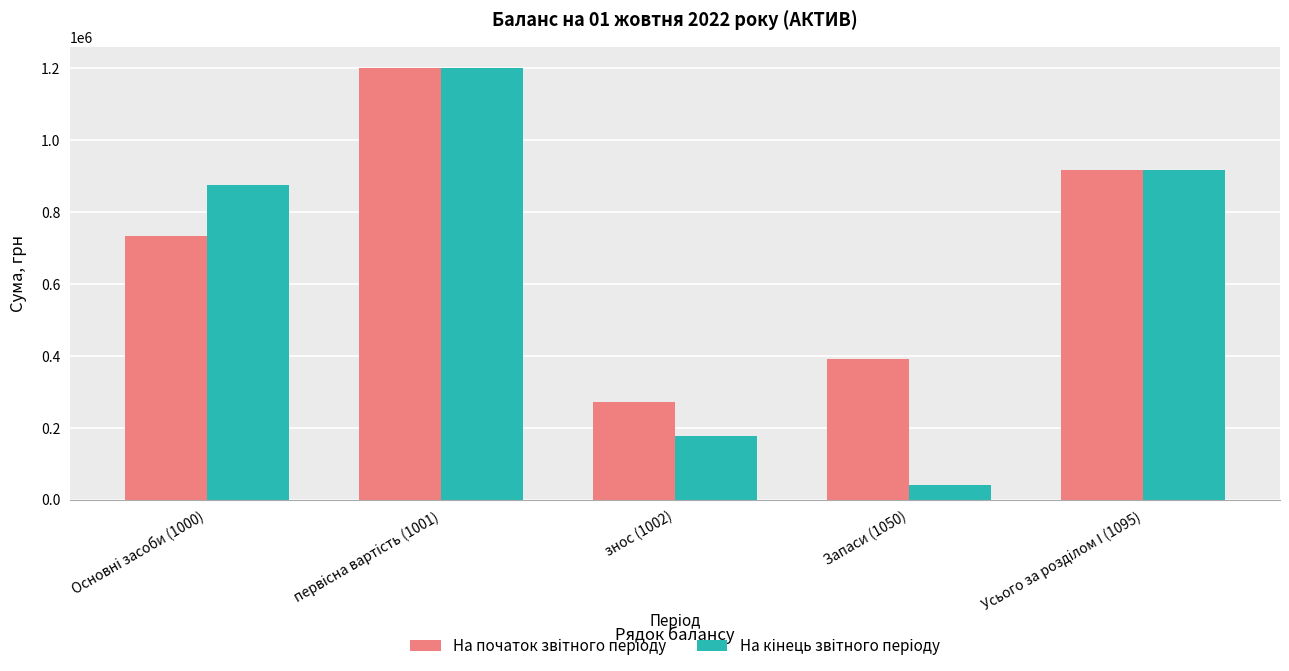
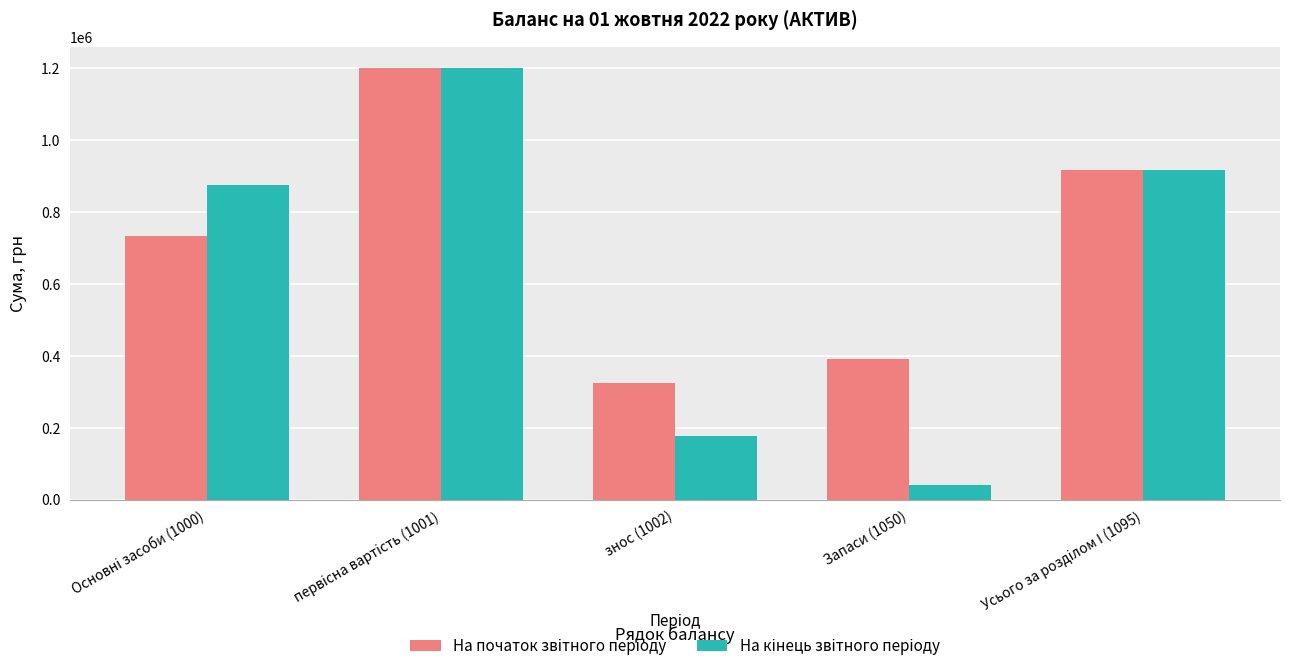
На початок звітного періоду, знос (1002): 270000 -> 320000
